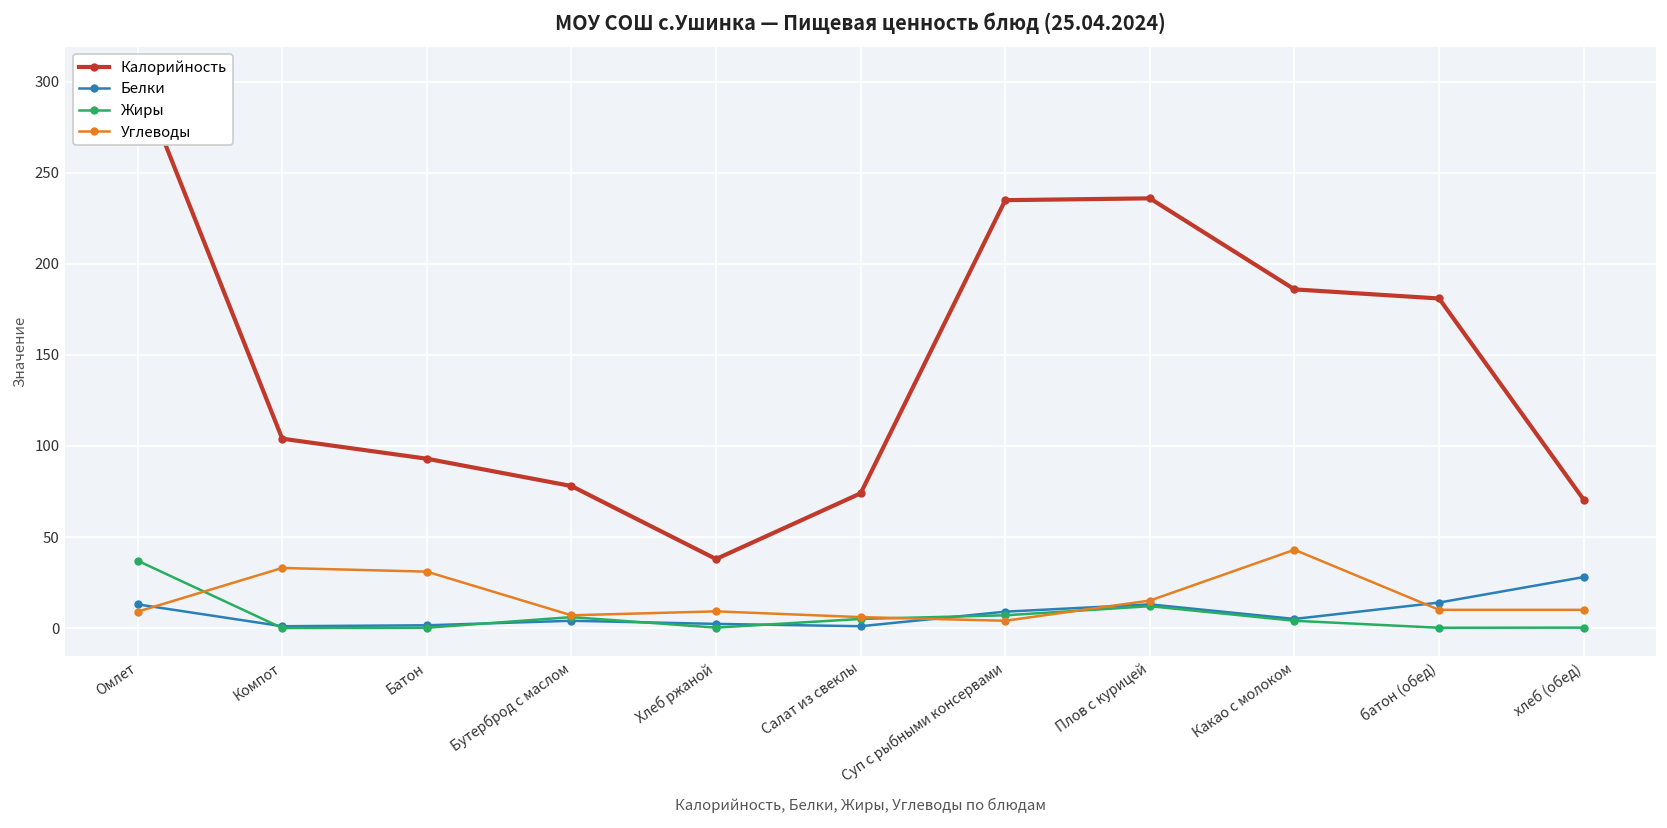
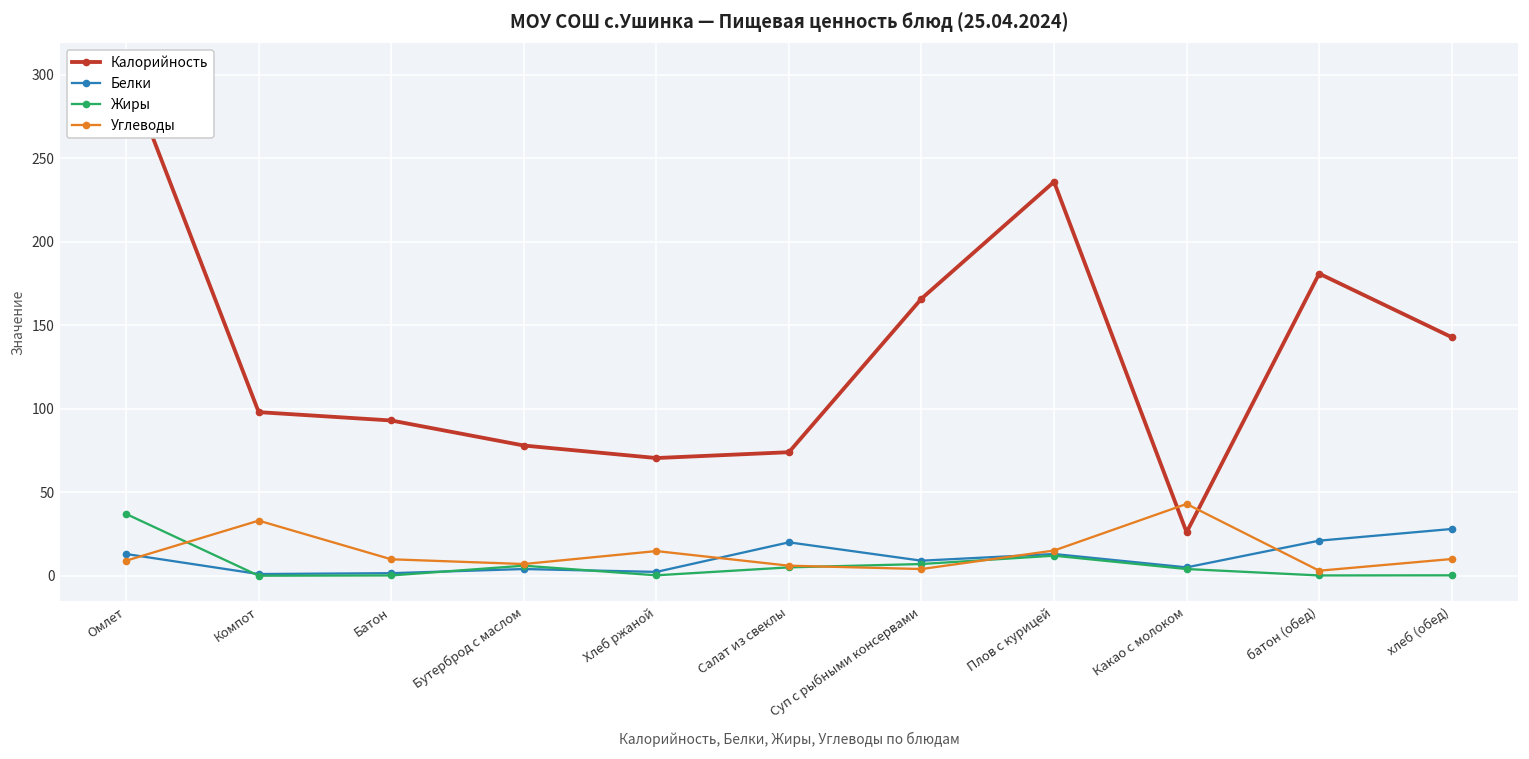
Калорийность, Компот: 104 -> 98
Углеводы, Батон: 31 -> 10
Калорийность, Хлеб ржаной: 38 -> 71
Углеводы, Хлеб ржаной: 9 -> 15
Белки, Салат из свеклы: 1 -> 20
Калорийность, Суп с рыбными консервами: 235 -> 166
Калорийность, Какао с молоком: 186 -> 26
Белки, батон (обед): 14 -> 21
Углеводы, батон (обед): 10 -> 3
Калорийность, хлеб (обед): 71 -> 143
